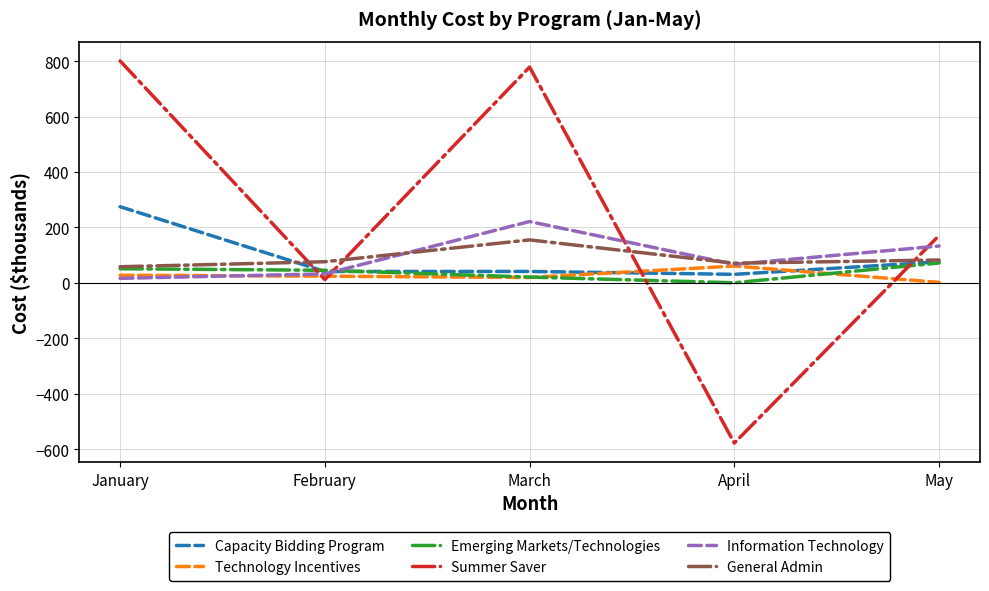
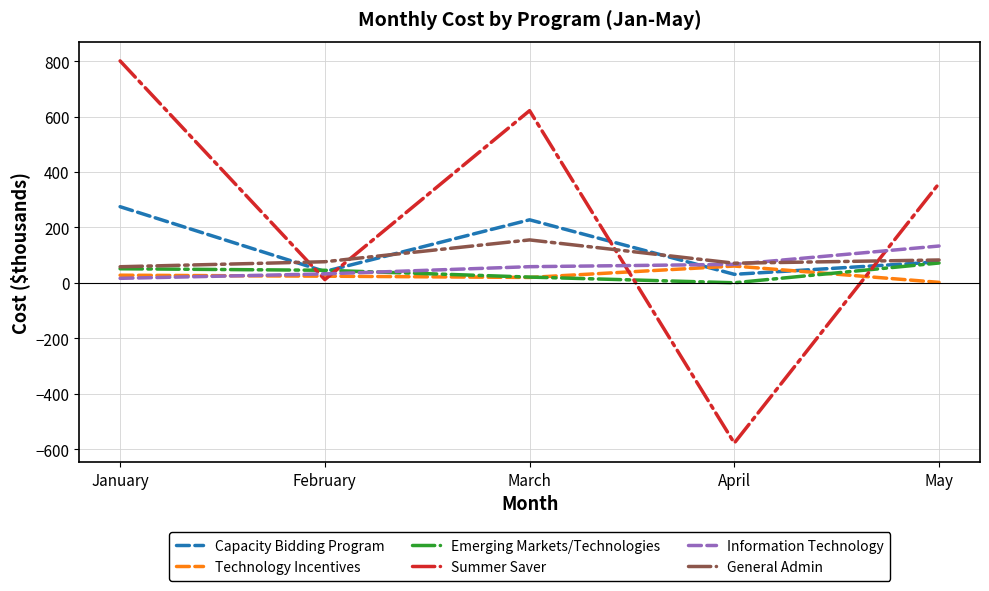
Capacity Bidding Program, March: 40 -> 230
Summer Saver, March: 780 -> 620
Information Technology, March: 220 -> 60
Summer Saver, May: 170 -> 360
